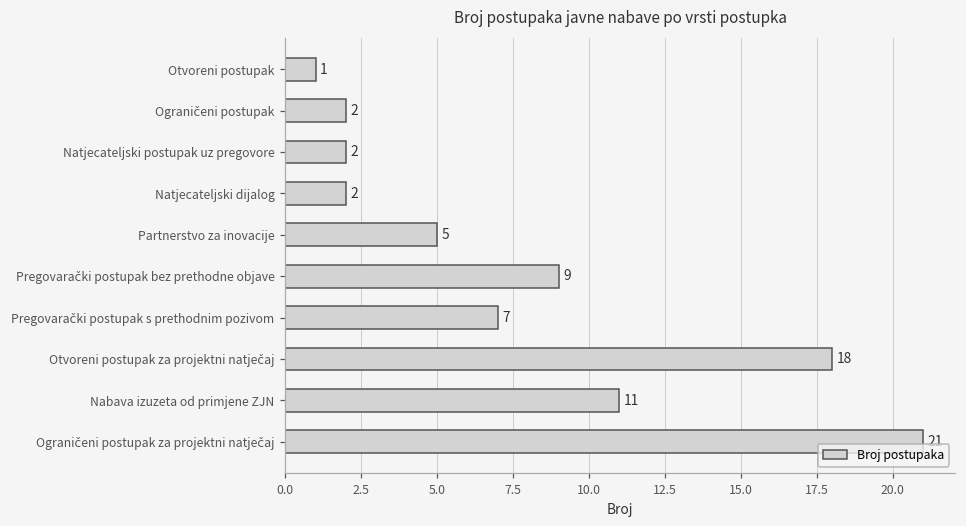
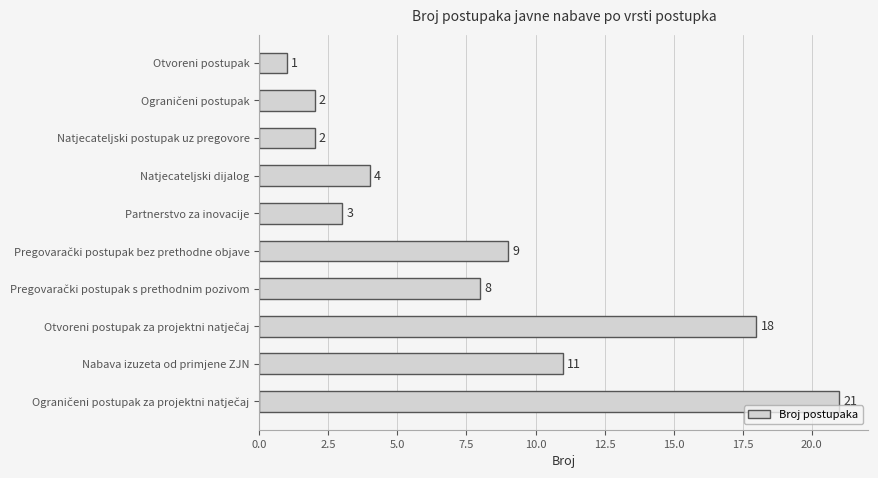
Natjecateljski dijalog: 2 -> 4
Partnerstvo za inovacije: 5 -> 3
Pregovarački postupak s prethodnim pozivom: 7 -> 8
